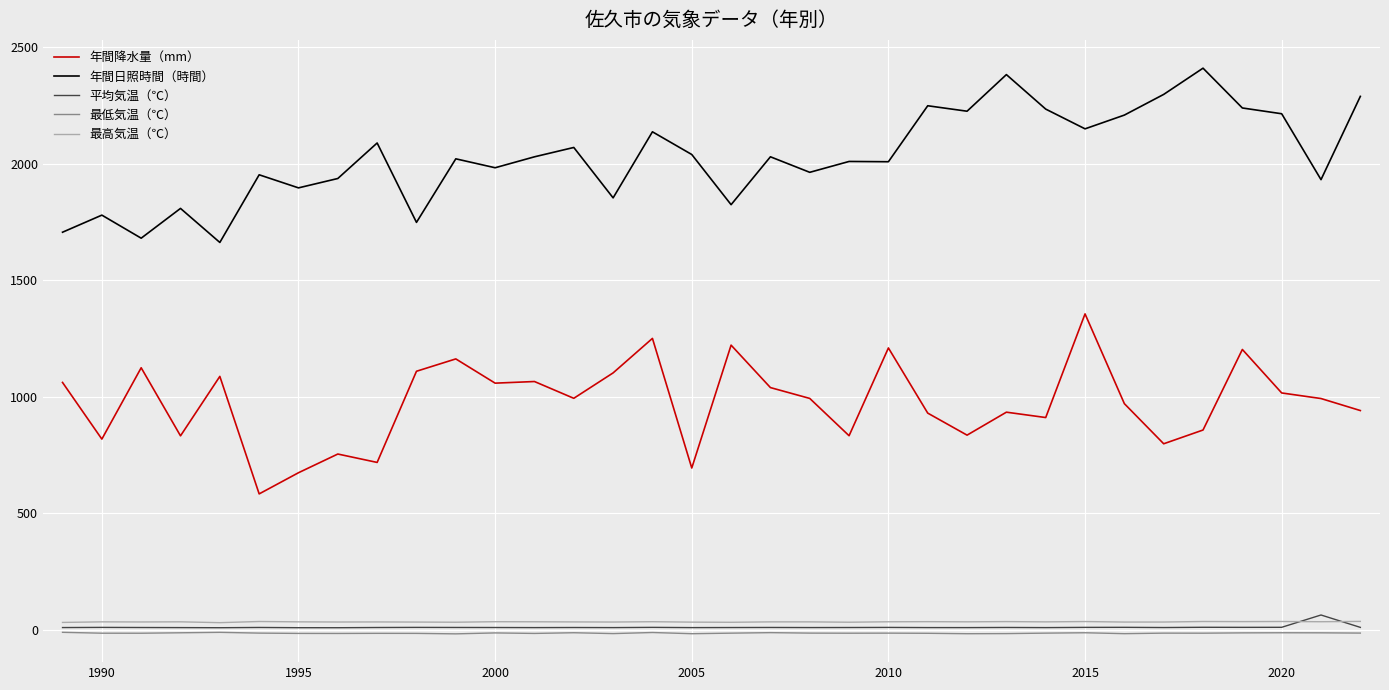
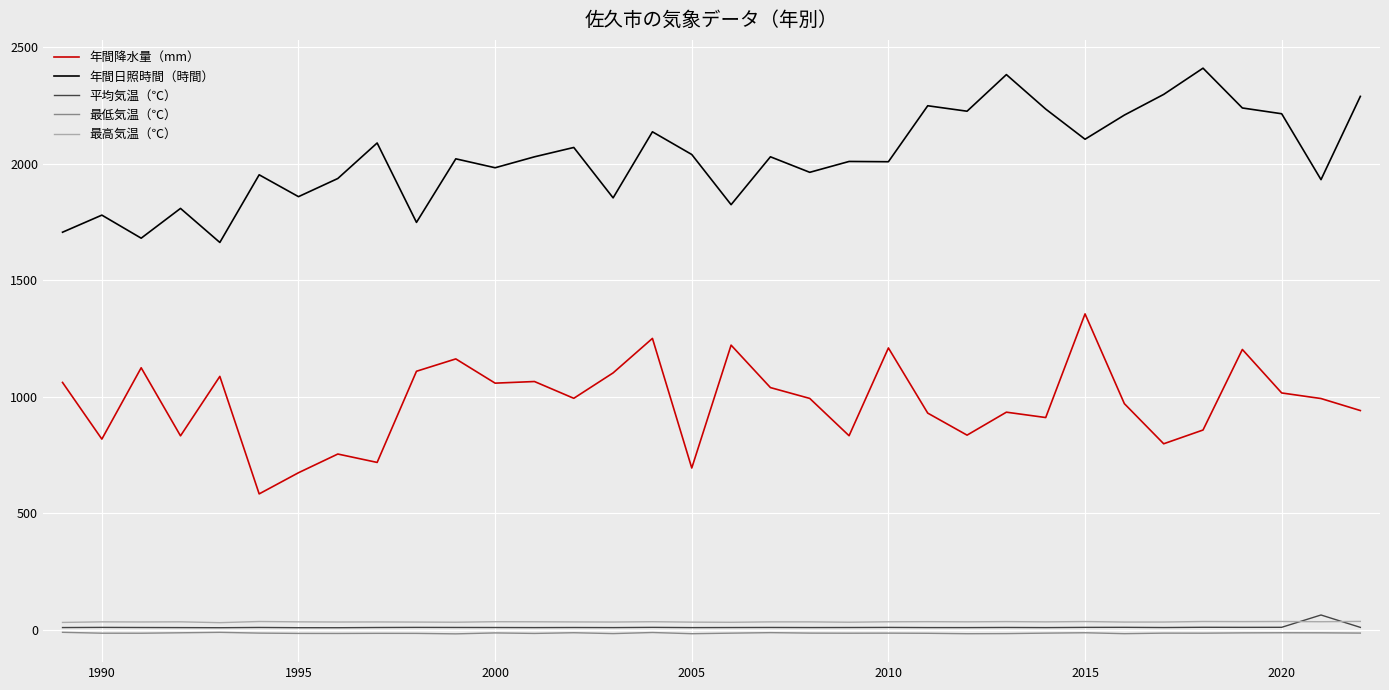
年間日照時間（時間）, 1995: 1900 -> 1860
年間日照時間（時間）, 2015: 2150 -> 2110
